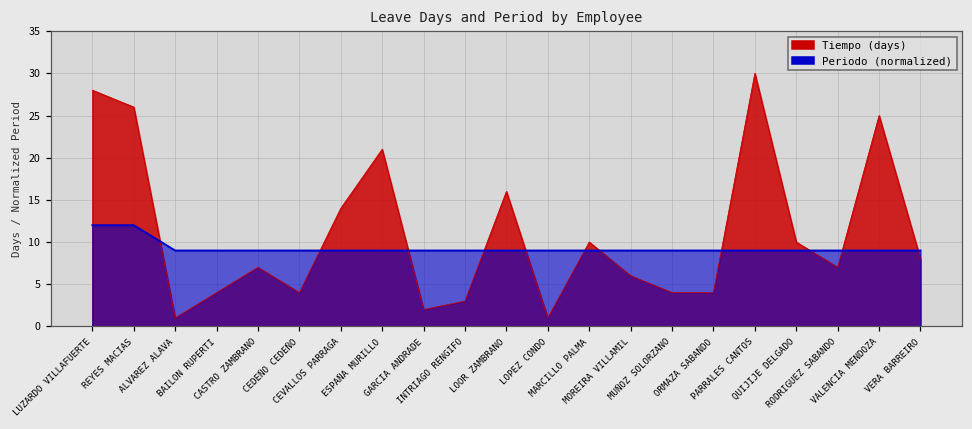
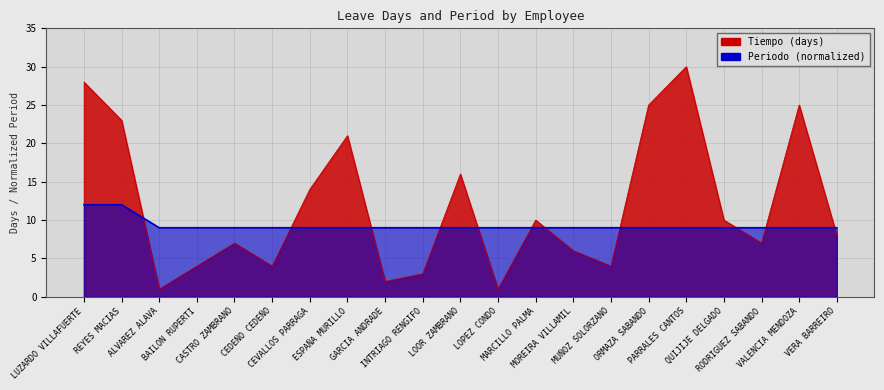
Tiempo (days), REYES MACIAS: 26 -> 23
Tiempo (days), ORMAZA SABANDO: 4 -> 25
